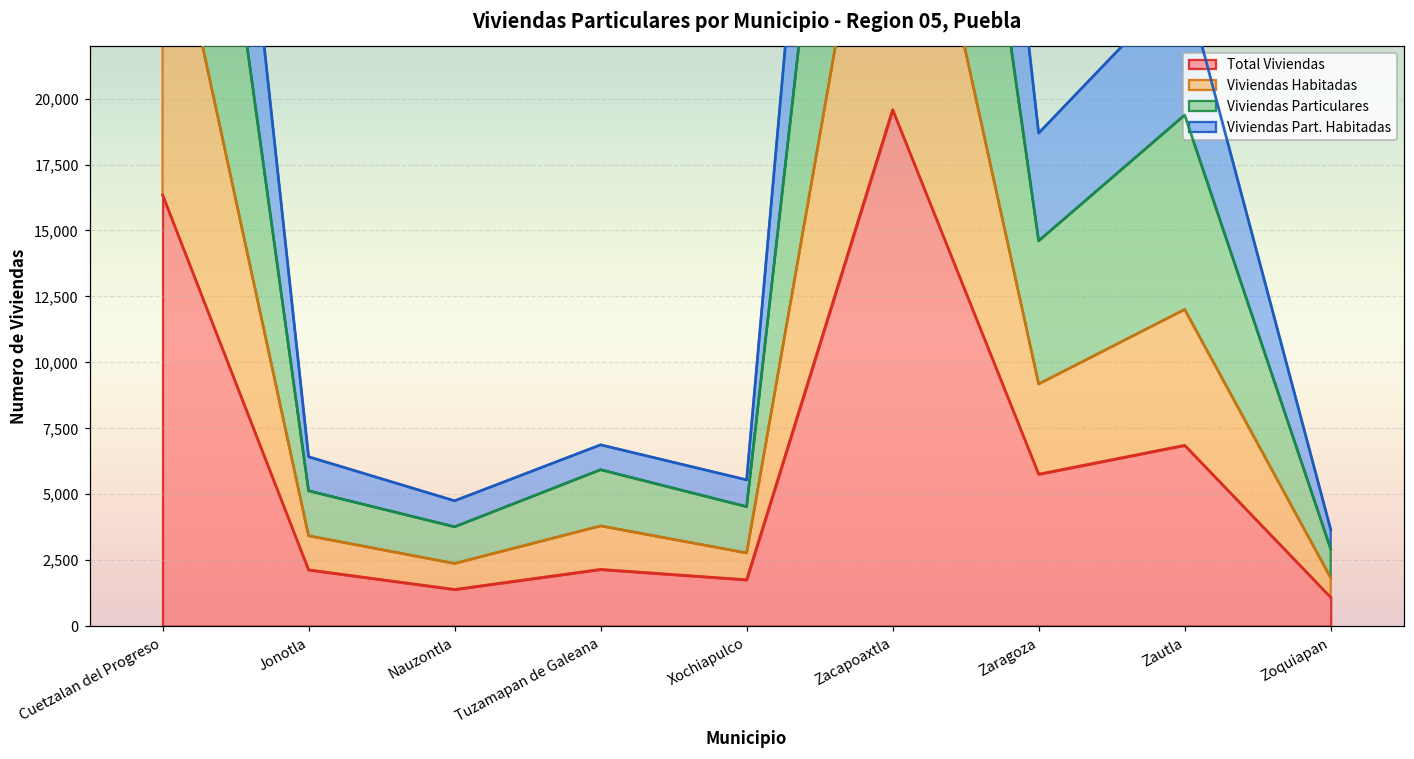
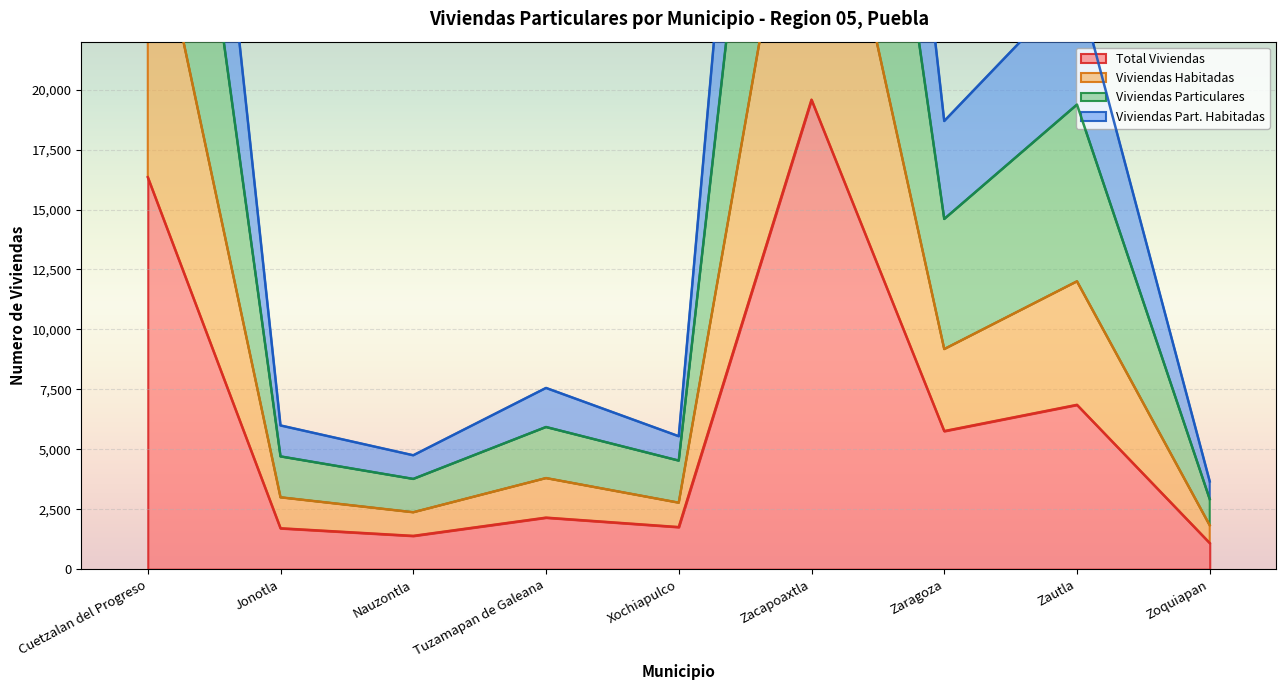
Total Viviendas, Jonotla: 2,100 -> 1,700
Viviendas Part. Habitadas, Tuzamapan de Galeana: 900 -> 1,600
